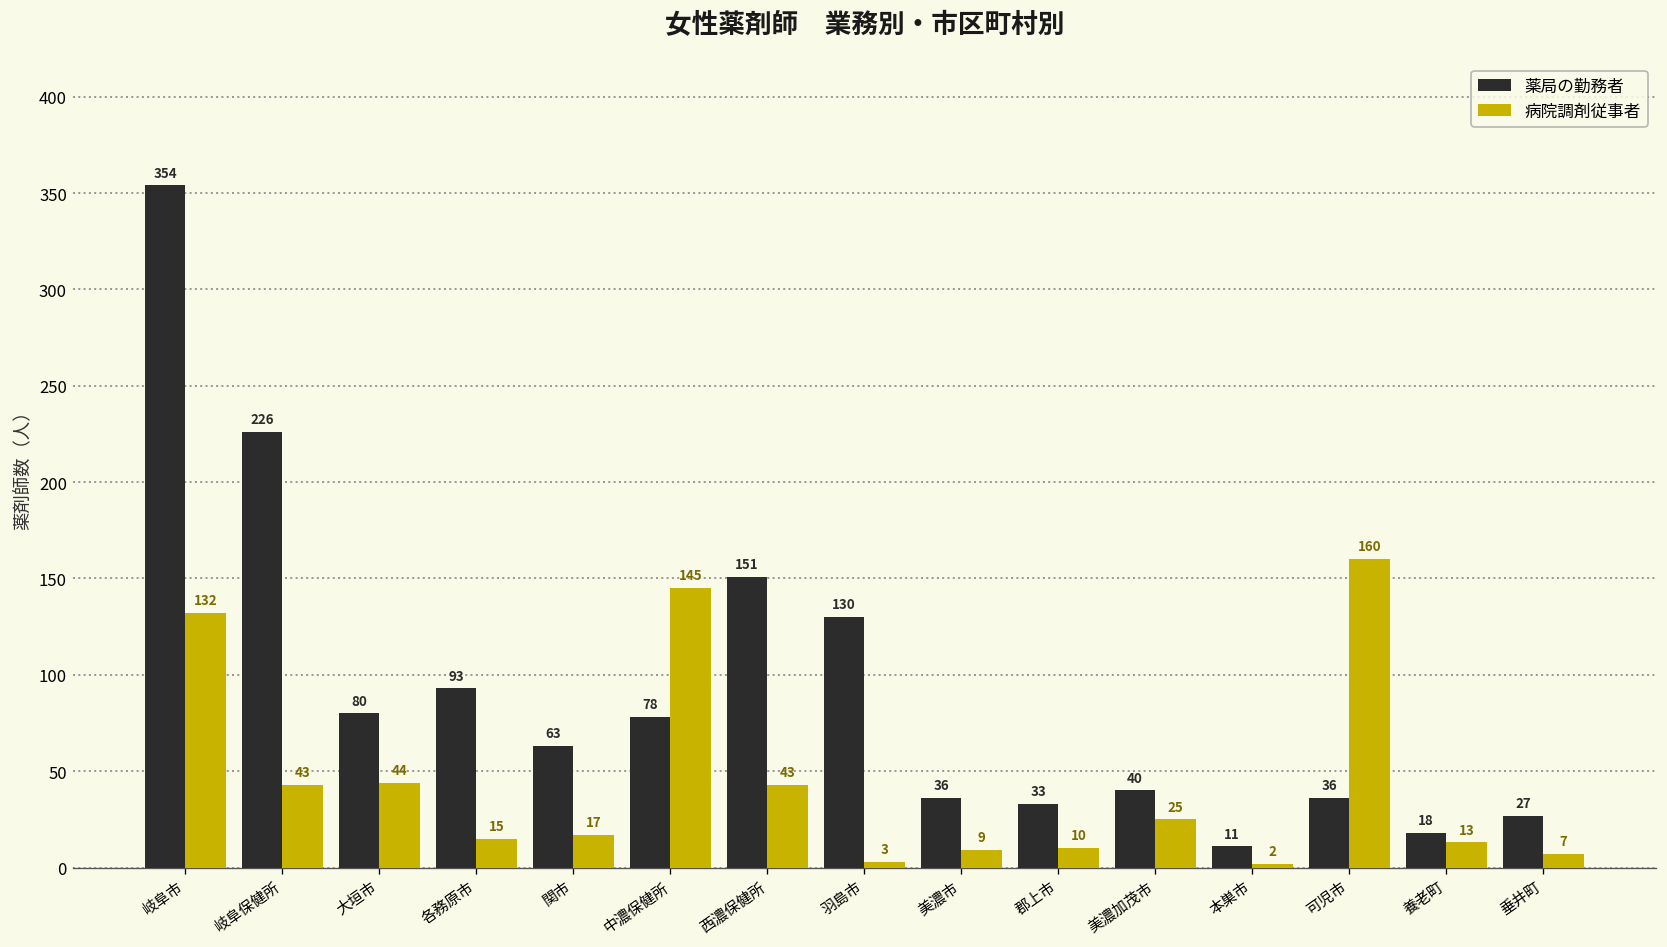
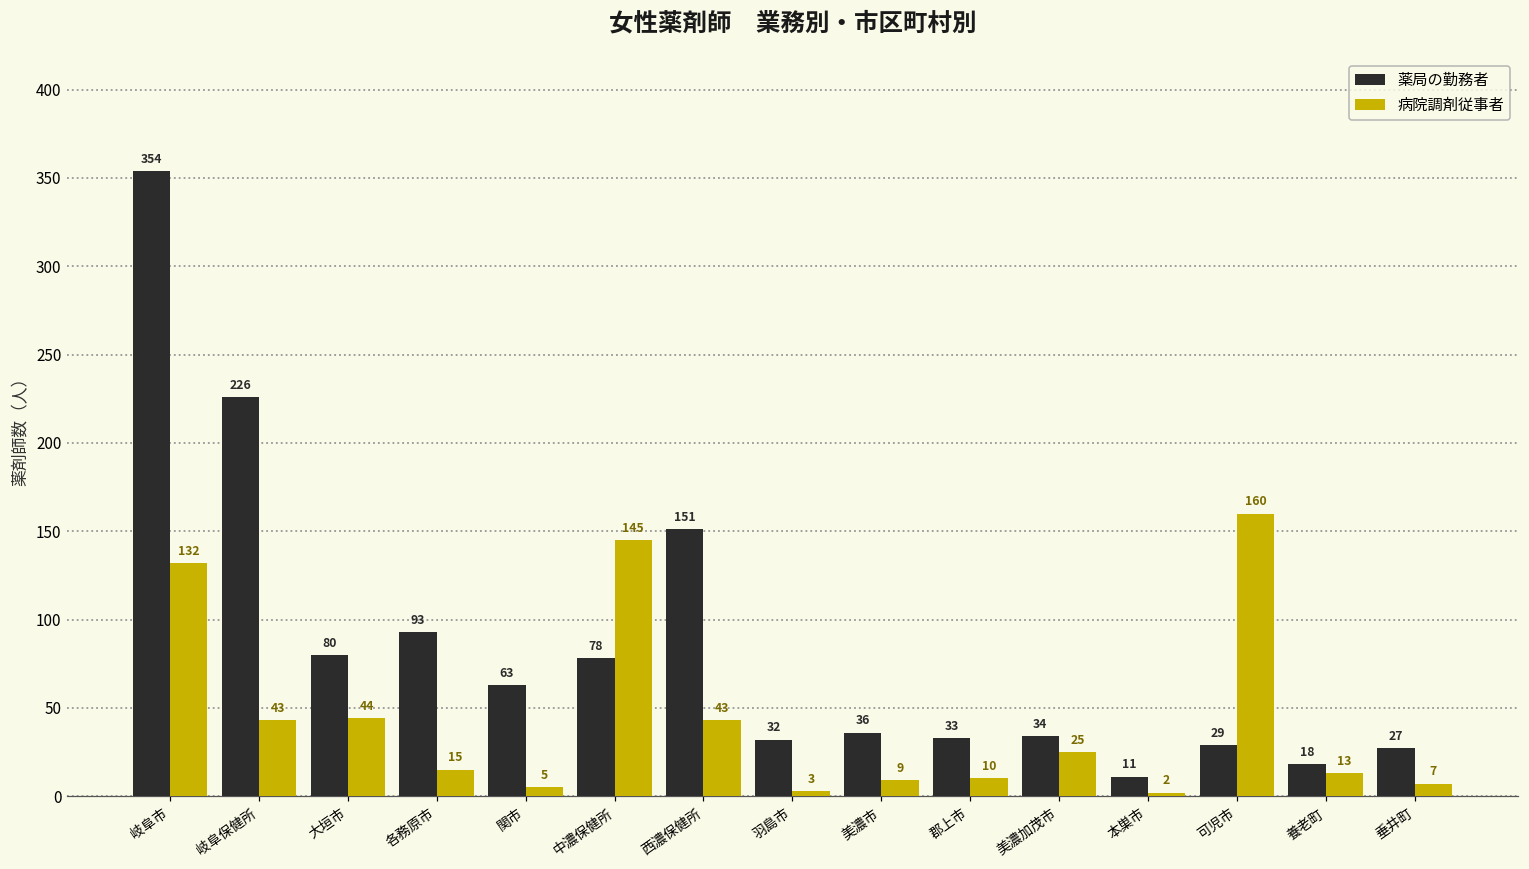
病院調剤従事者, 関市: 17 -> 5
薬局の勤務者, 羽島市: 130 -> 32
薬局の勤務者, 美濃加茂市: 40 -> 34
薬局の勤務者, 可児市: 36 -> 29
